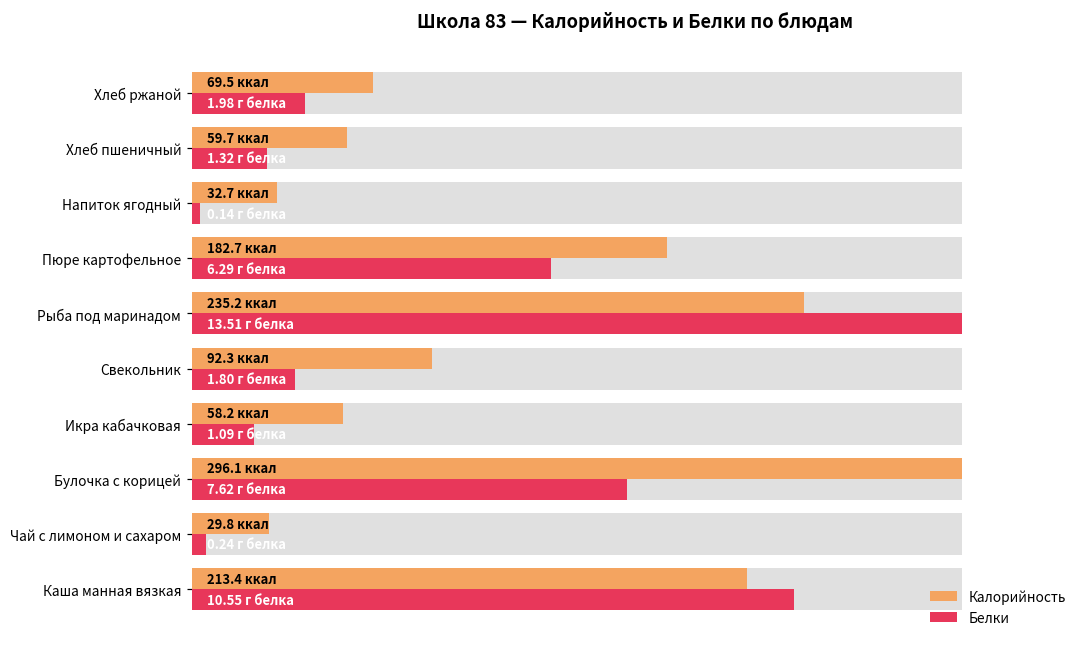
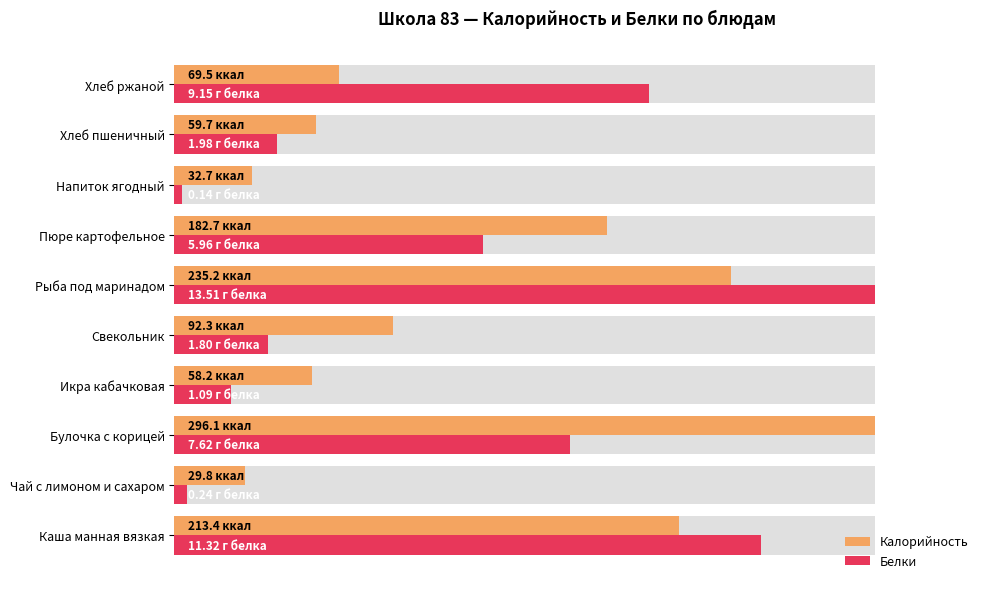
Белки, Хлеб ржаной: 1.98 -> 9.15
Белки, Хлеб пшеничный: 1.32 -> 1.98
Белки, Пюре картофельное: 6.29 -> 5.96
Белки, Каша манная вязкая: 10.55 -> 11.32
